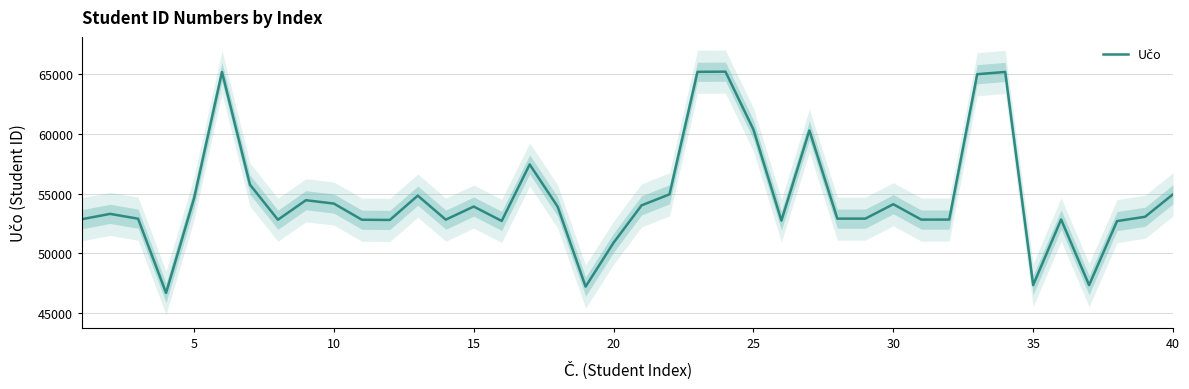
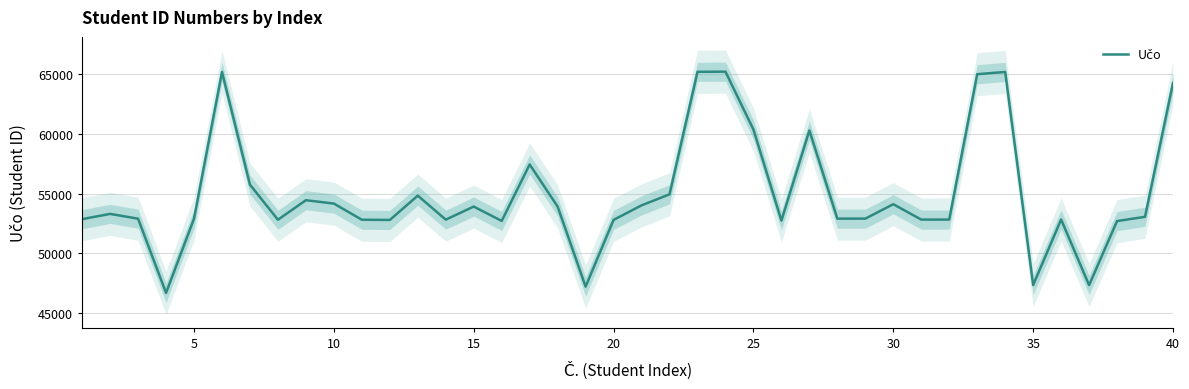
Učo, 5: 54600 -> 52900
Učo, 20: 50900 -> 52800
Učo, 40: 54900 -> 64200
